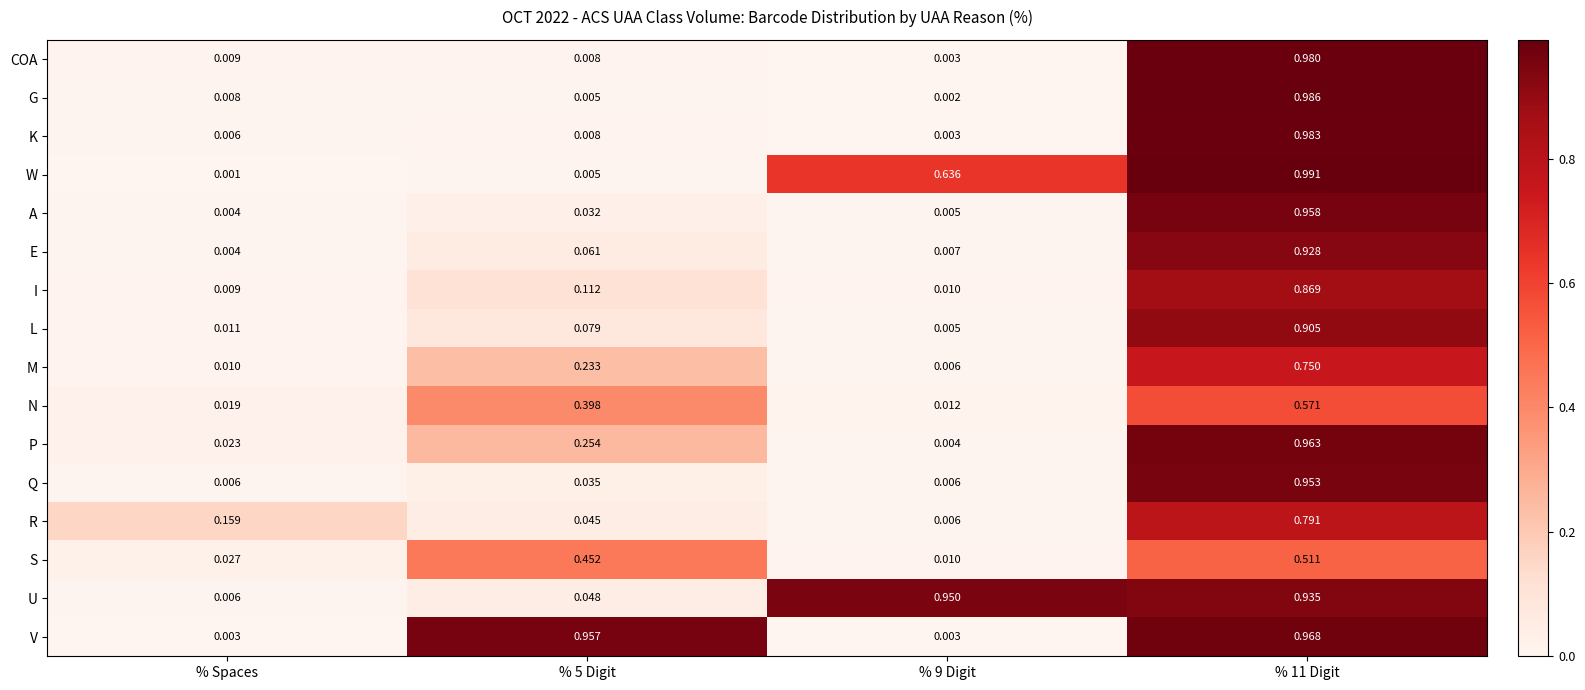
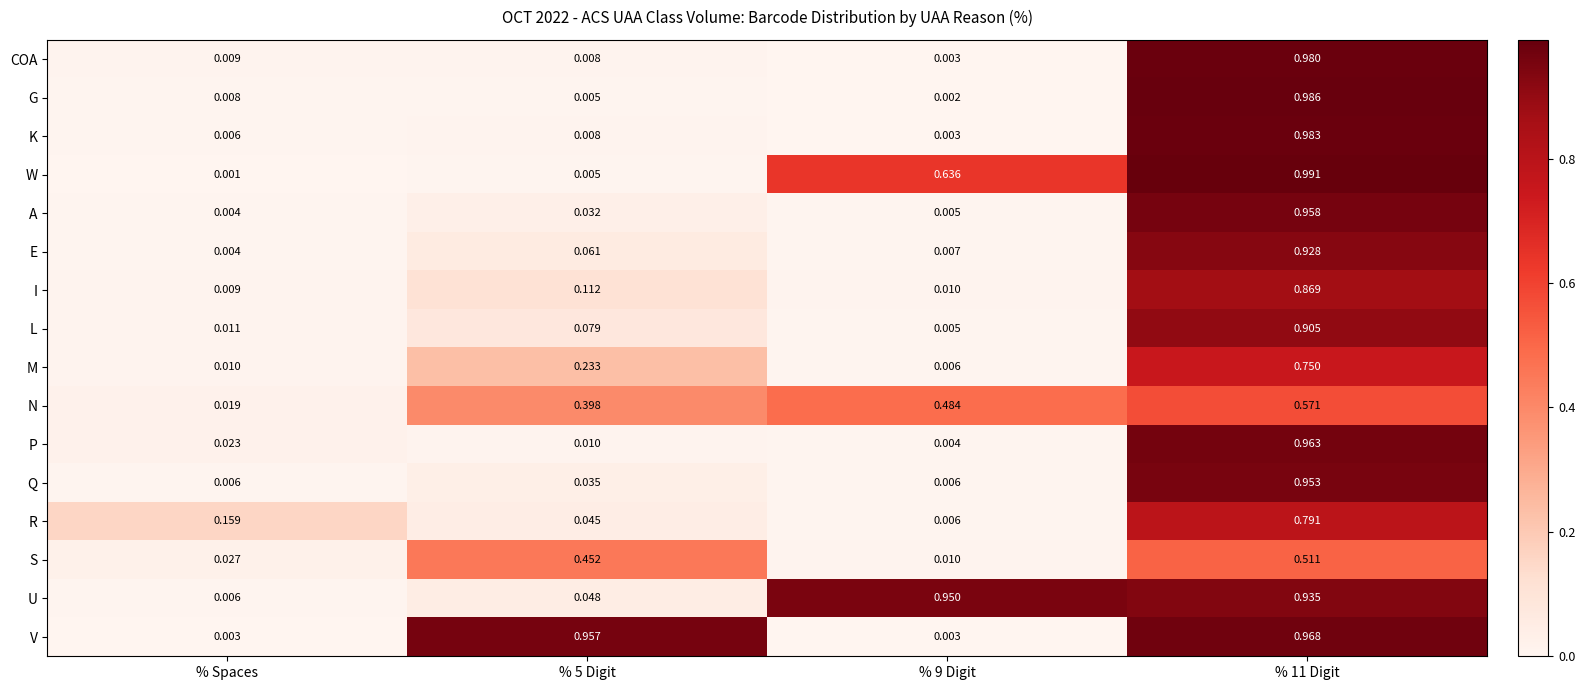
N, % 9 Digit: 0.012 -> 0.484
P, % 5 Digit: 0.254 -> 0.010
